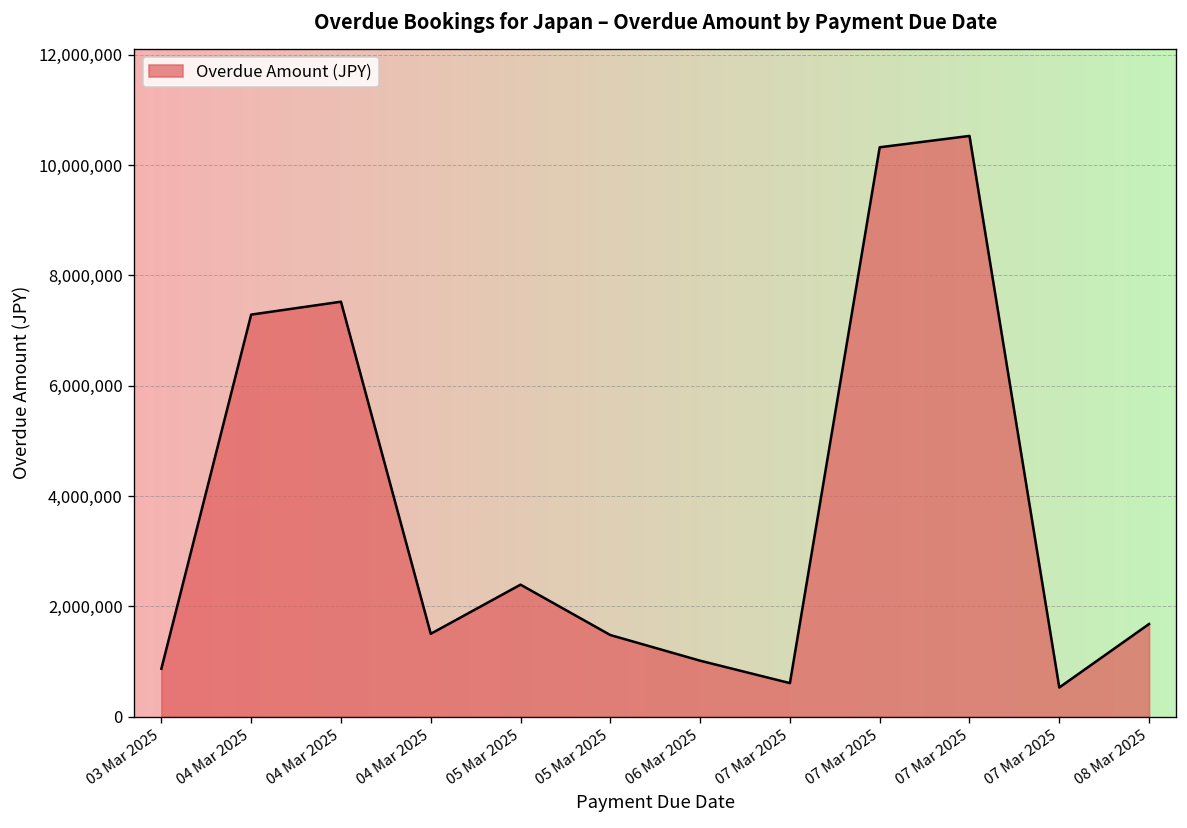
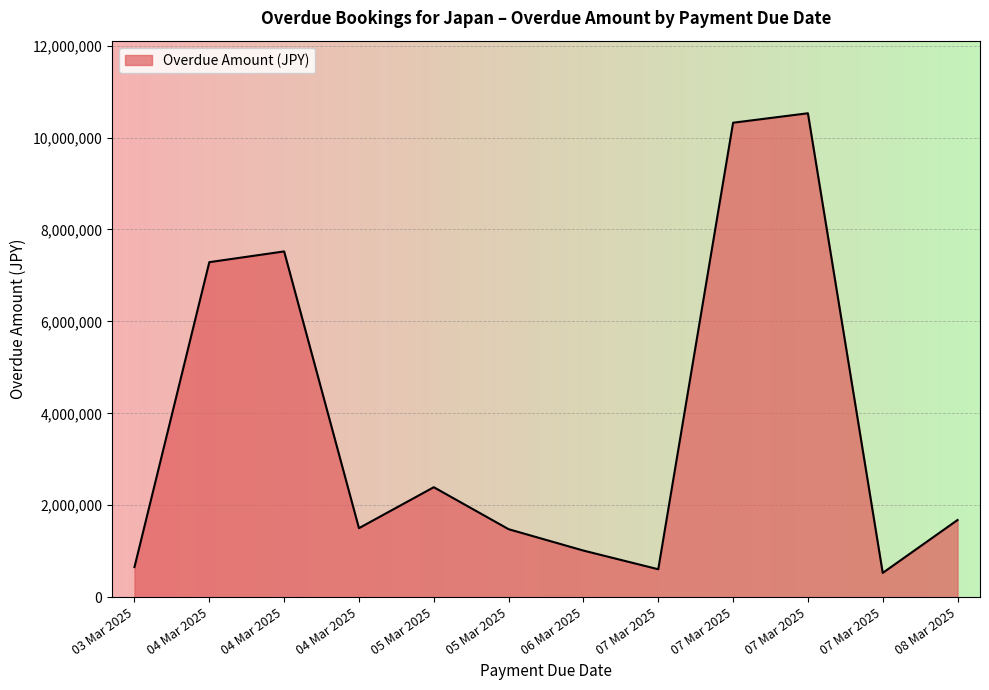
03 Mar 2025: 900,000 -> 700,000
